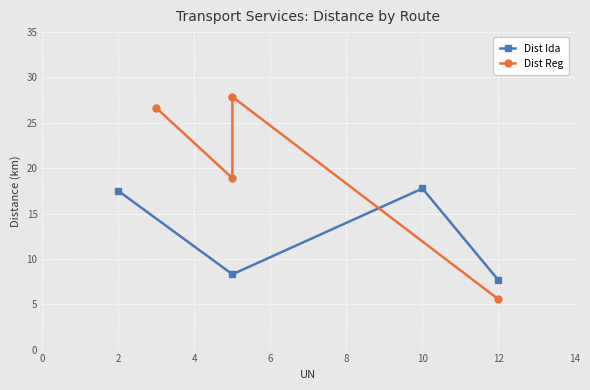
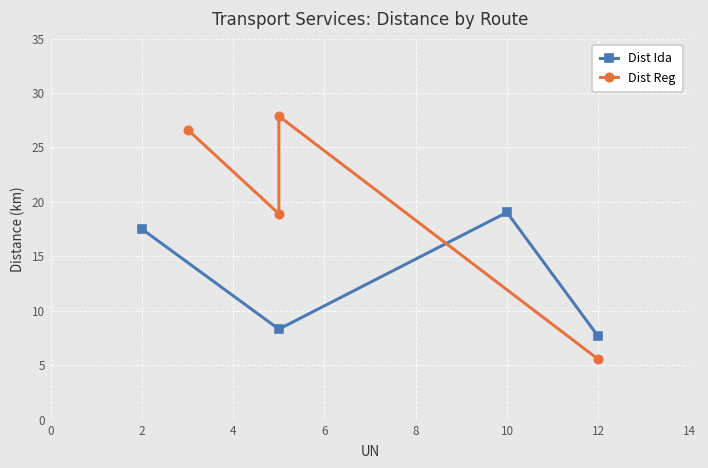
Dist Ida, 10: 18 -> 19
